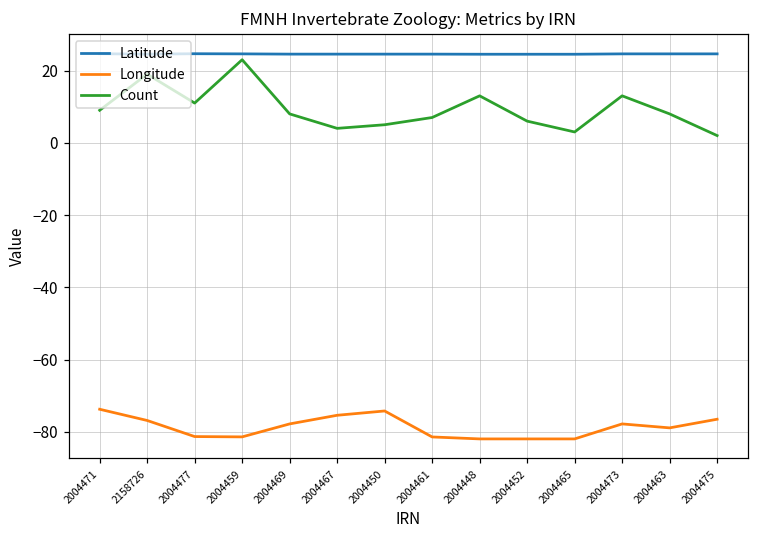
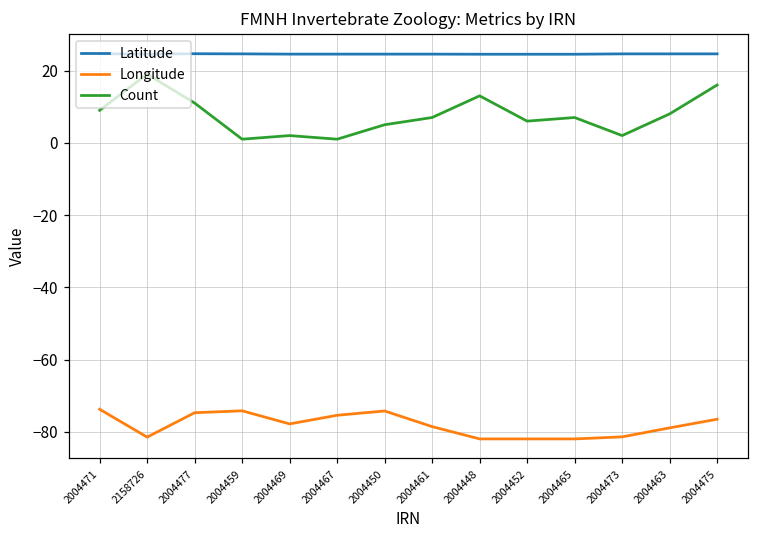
Longitude, 2158726: -77 -> -81
Longitude, 2004477: -81 -> -75
Longitude, 2004459: -81 -> -74
Count, 2004459: 23 -> 1
Count, 2004469: 8 -> 2
Count, 2004467: 4 -> 1
Longitude, 2004461: -81 -> -79
Count, 2004465: 3 -> 7
Longitude, 2004473: -78 -> -81
Count, 2004473: 13 -> 2
Count, 2004475: 2 -> 16
